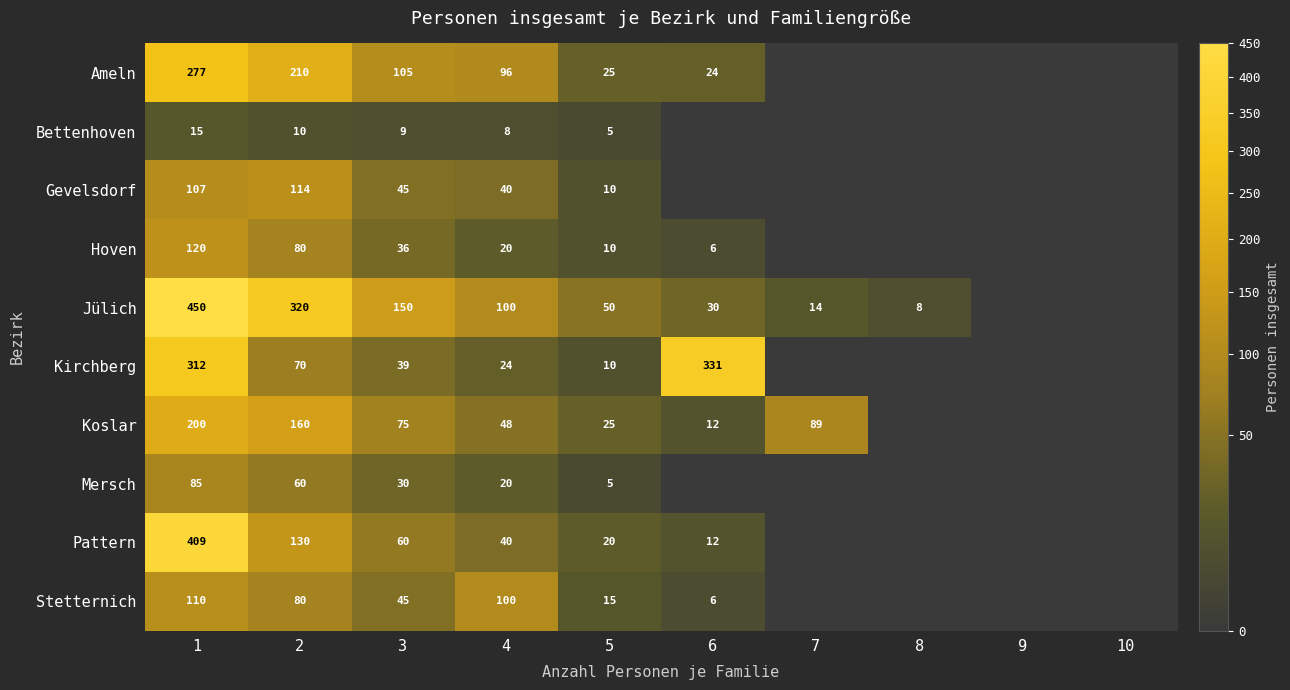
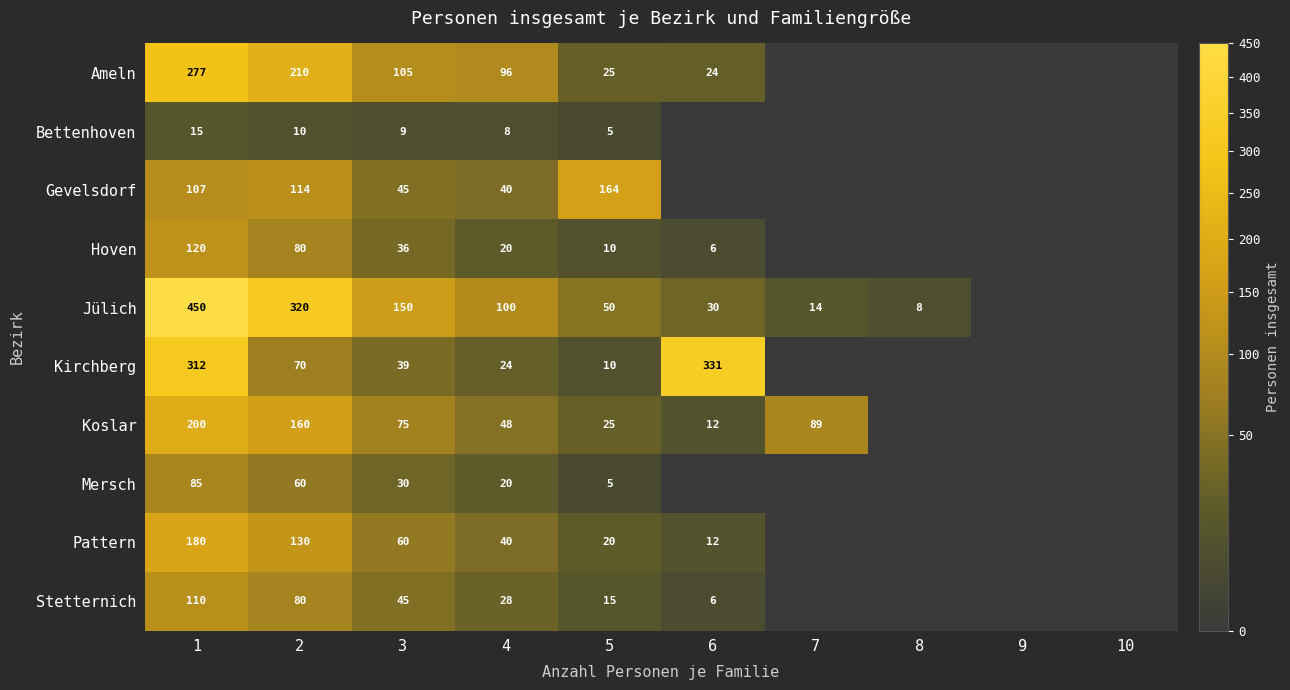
Gevelsdorf, 5: 10 -> 164
Pattern, 1: 409 -> 180
Stetternich, 4: 100 -> 28
